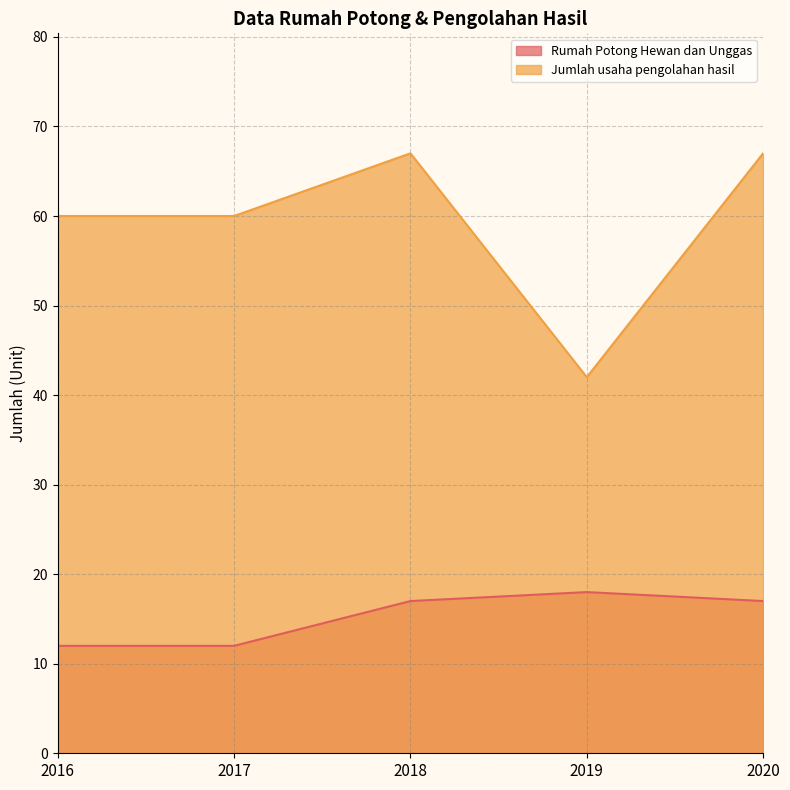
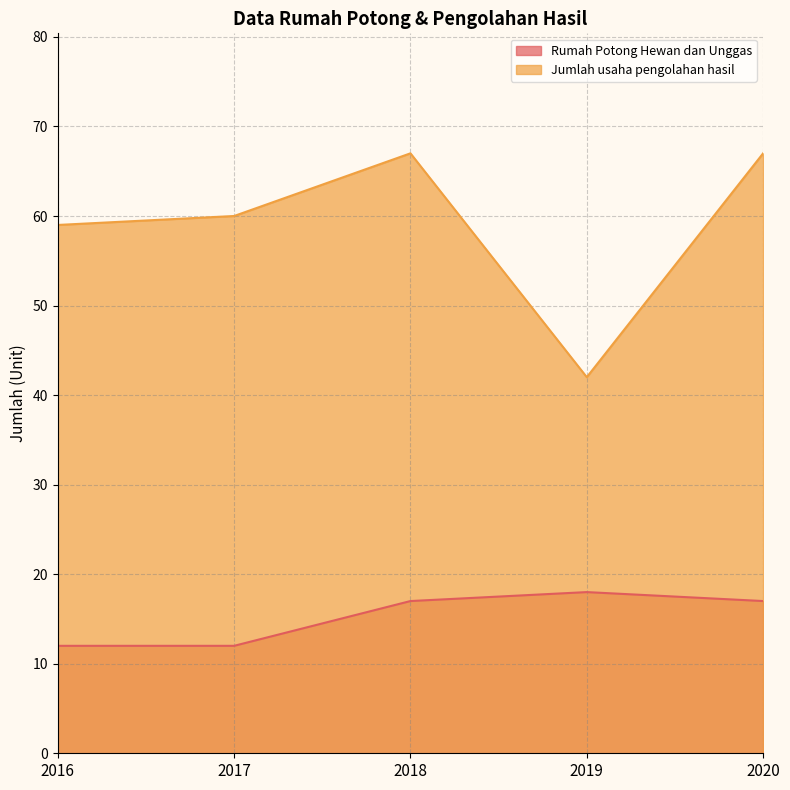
Jumlah usaha pengolahan hasil, 2016: 60 -> 59
